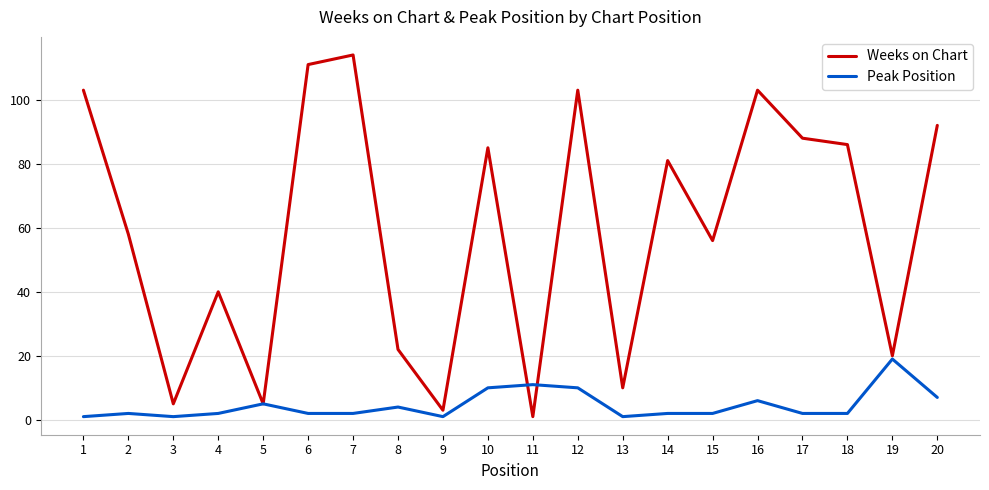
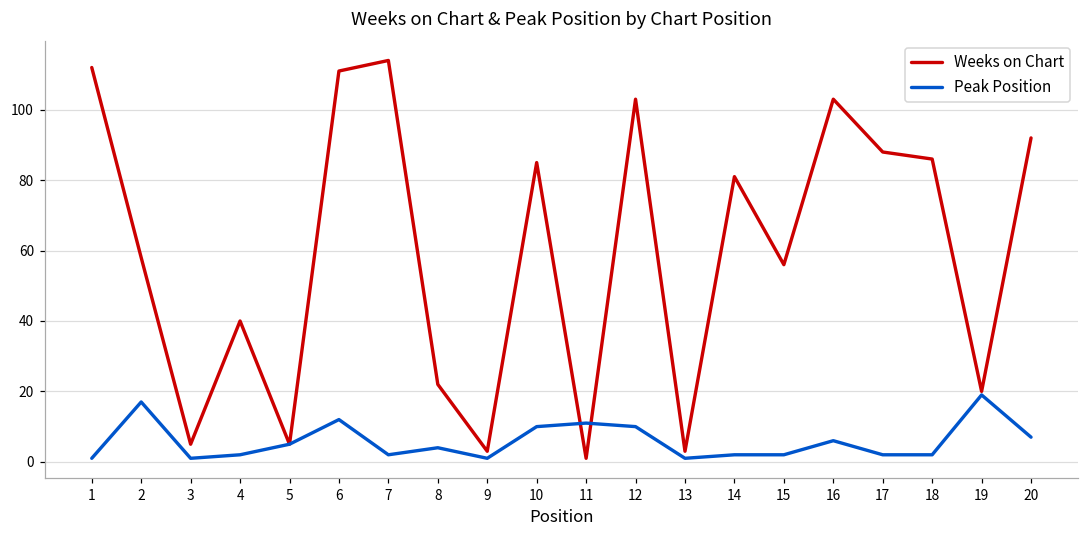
Weeks on Chart, 1: 103 -> 112
Peak Position, 2: 2 -> 17
Peak Position, 6: 2 -> 12
Weeks on Chart, 13: 10 -> 3
